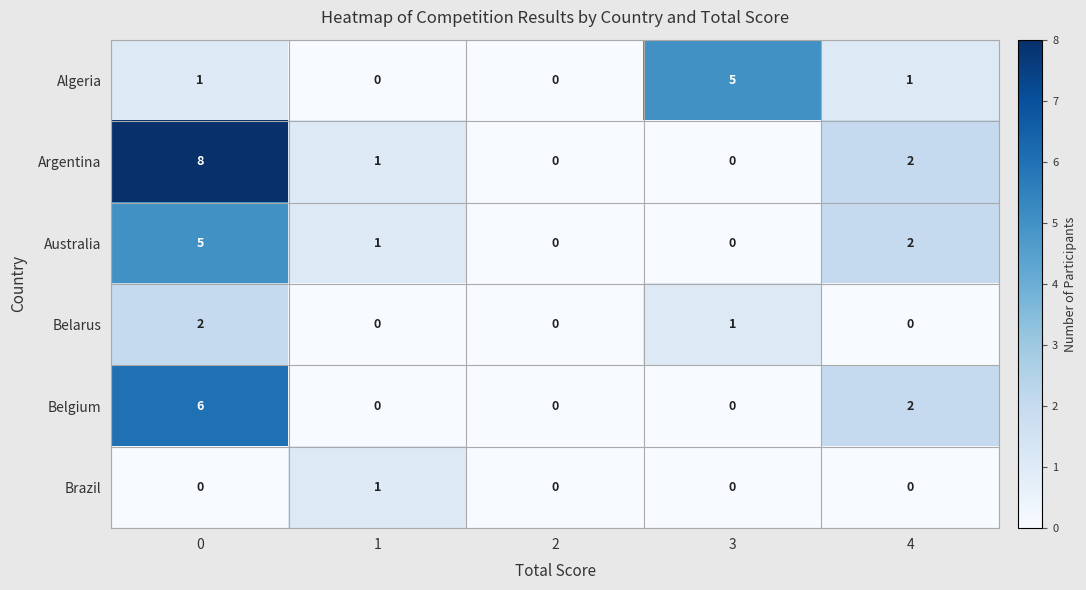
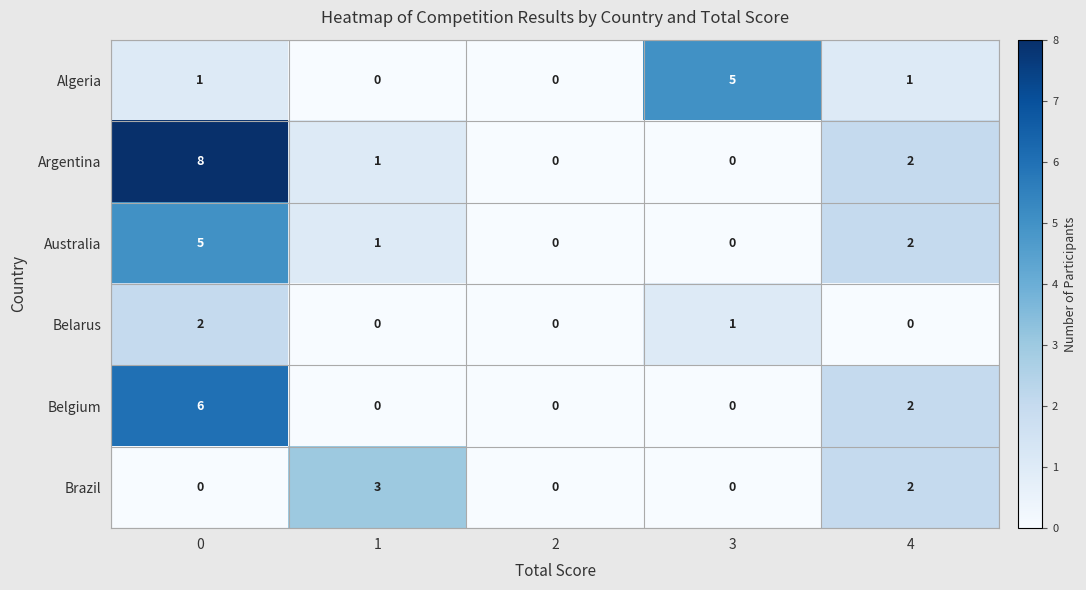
Brazil, 1: 1 -> 3
Brazil, 4: 0 -> 2
